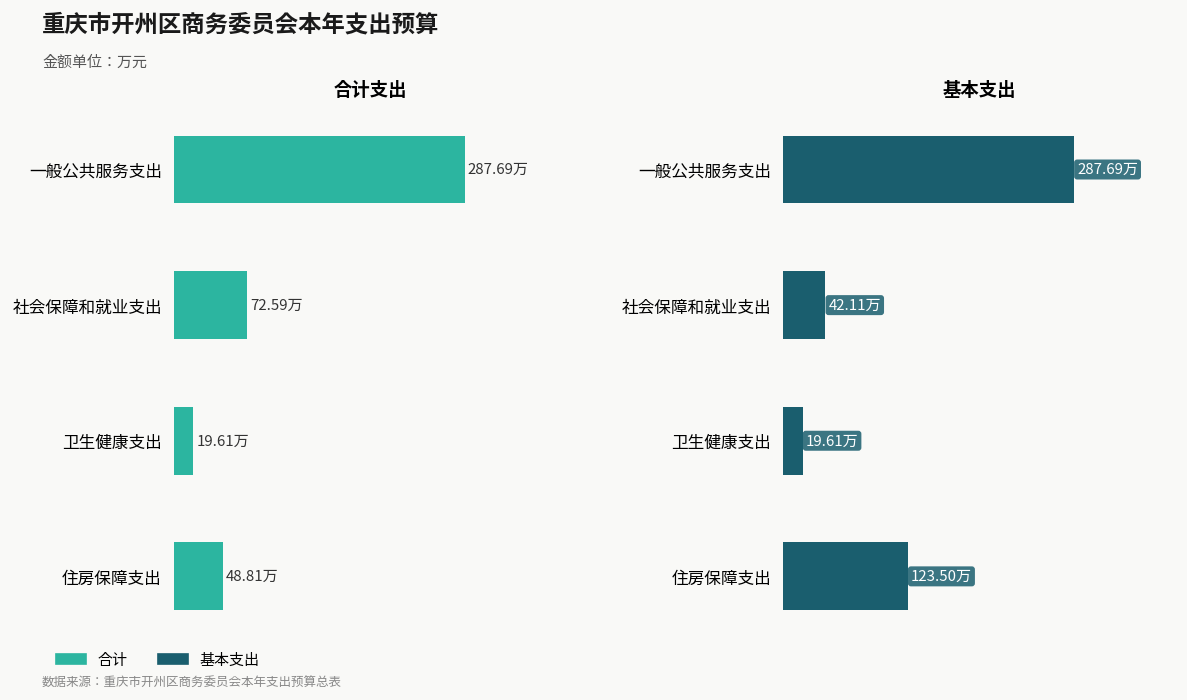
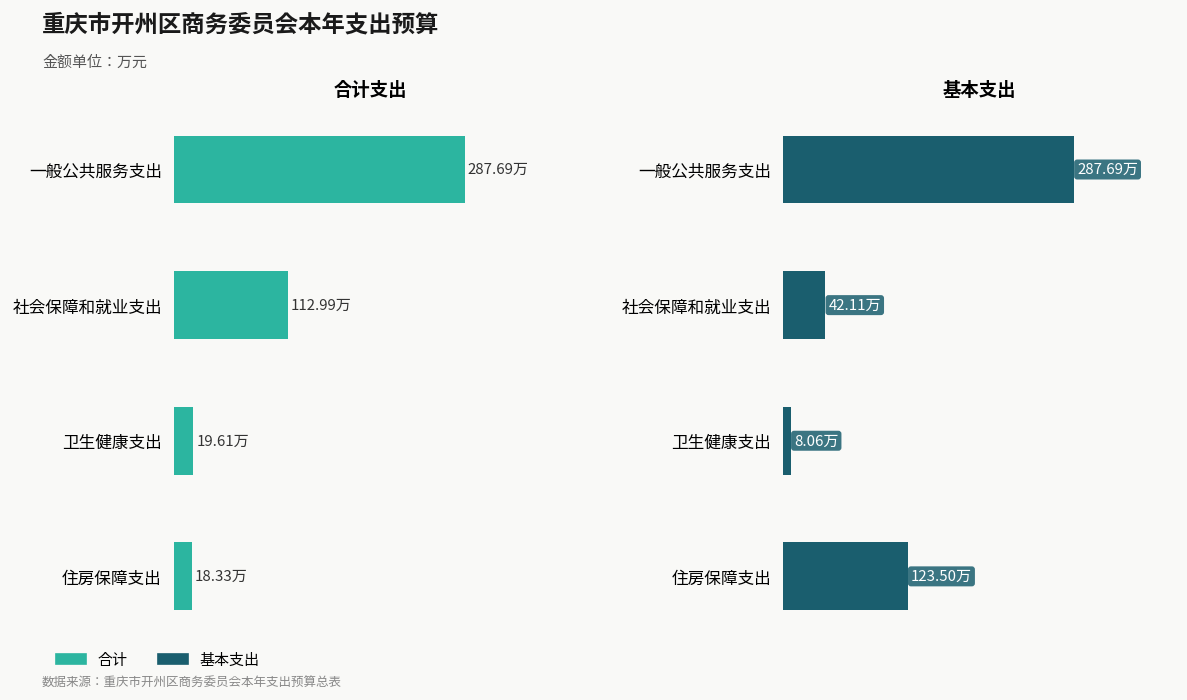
合计支出, 社会保障和就业支出: 72.59万 -> 112.99万
合计支出, 住房保障支出: 48.81万 -> 18.33万
基本支出, 卫生健康支出: 19.61万 -> 8.06万
